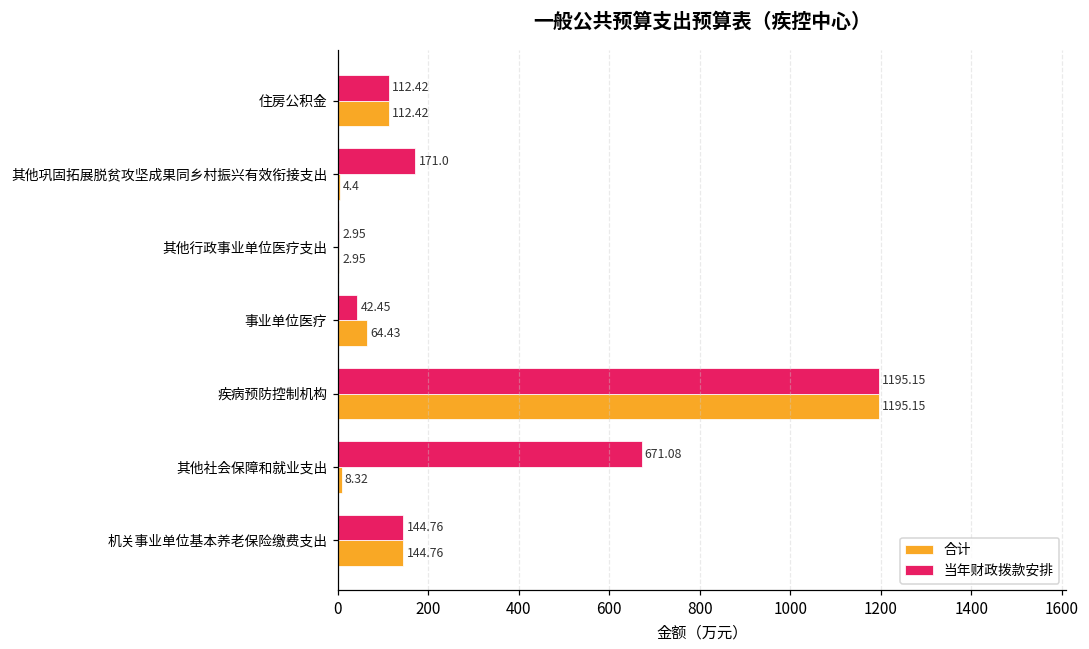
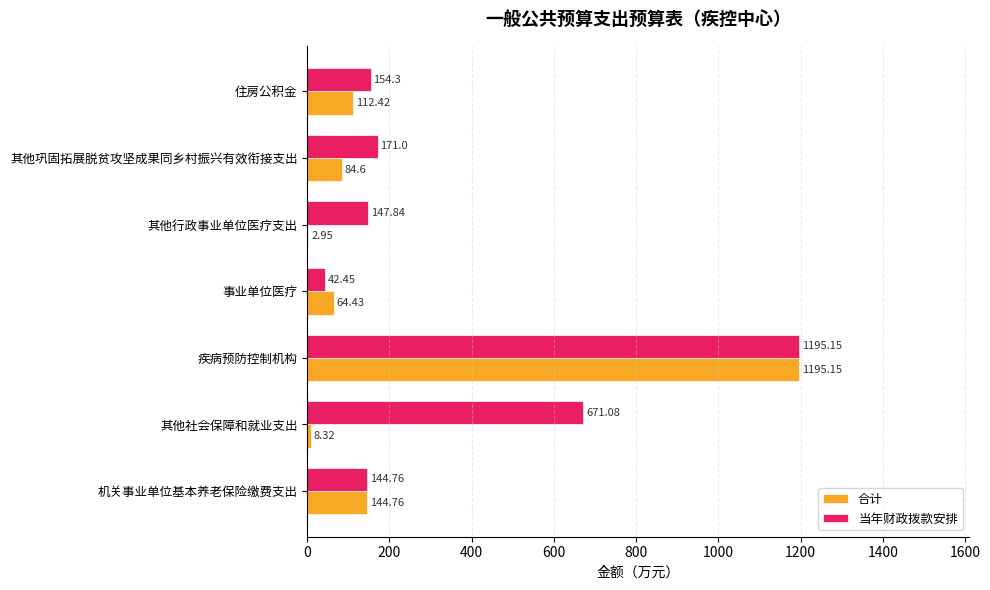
当年财政拨款安排, 住房公积金: 112.42 -> 154.3
合计, 其他巩固拓展脱贫攻坚成果同乡村振兴有效衔接支出: 4.4 -> 84.6
当年财政拨款安排, 其他行政事业单位医疗支出: 2.95 -> 147.84
